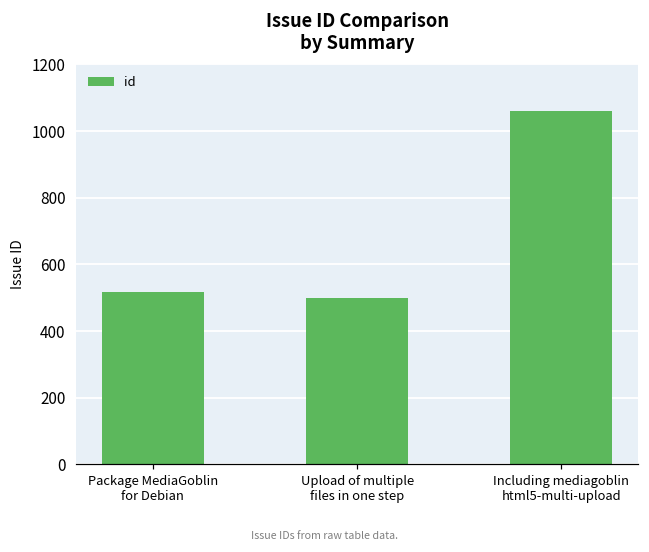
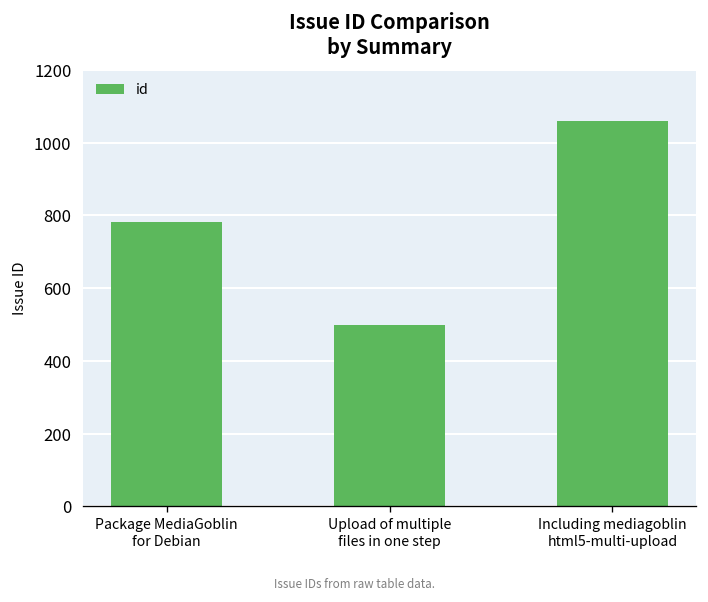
Package MediaGoblin for Debian: 520 -> 780
